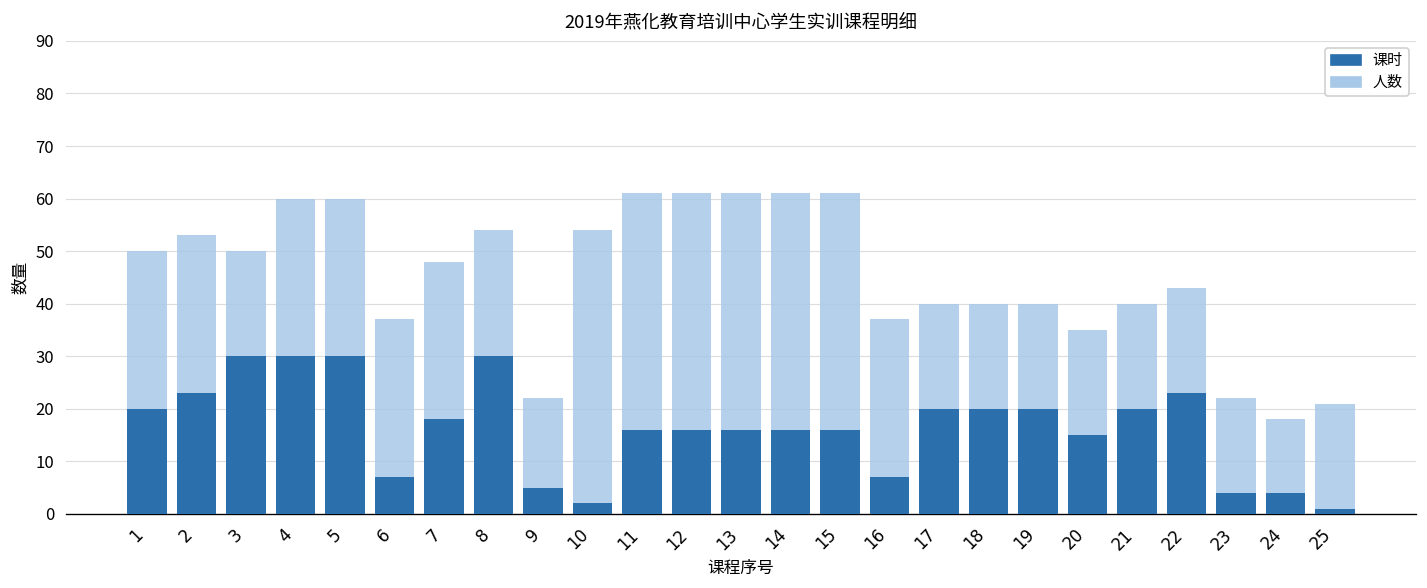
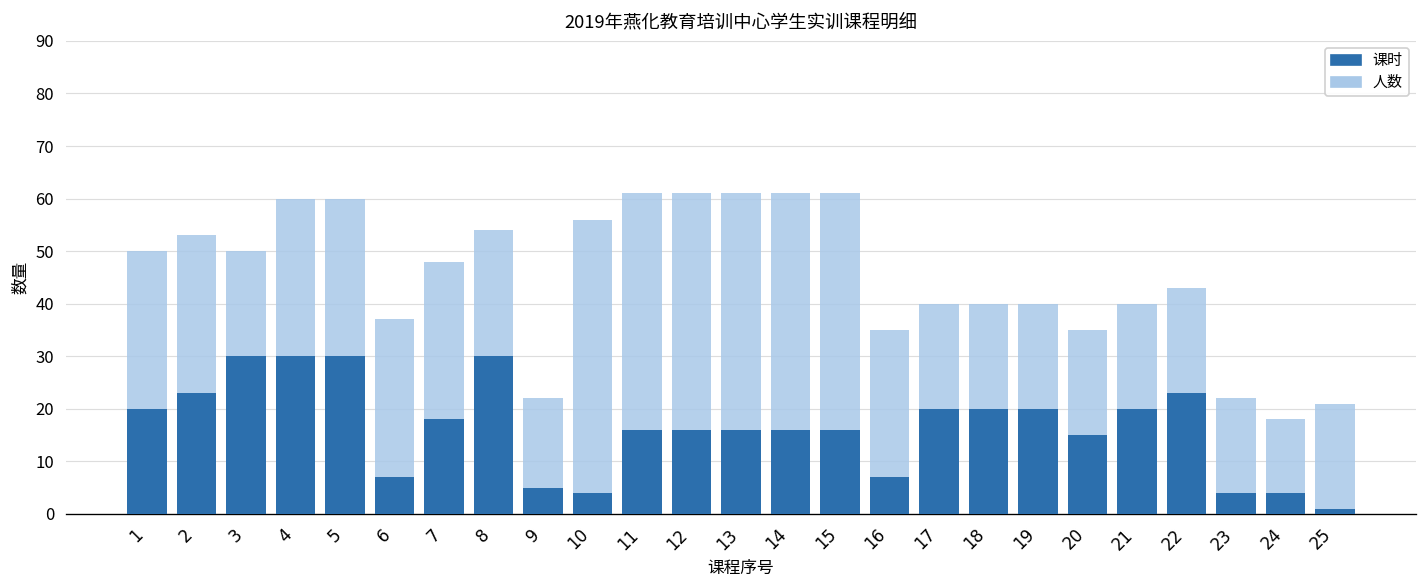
课时, 10: 2 -> 4
人数, 16: 30 -> 28
